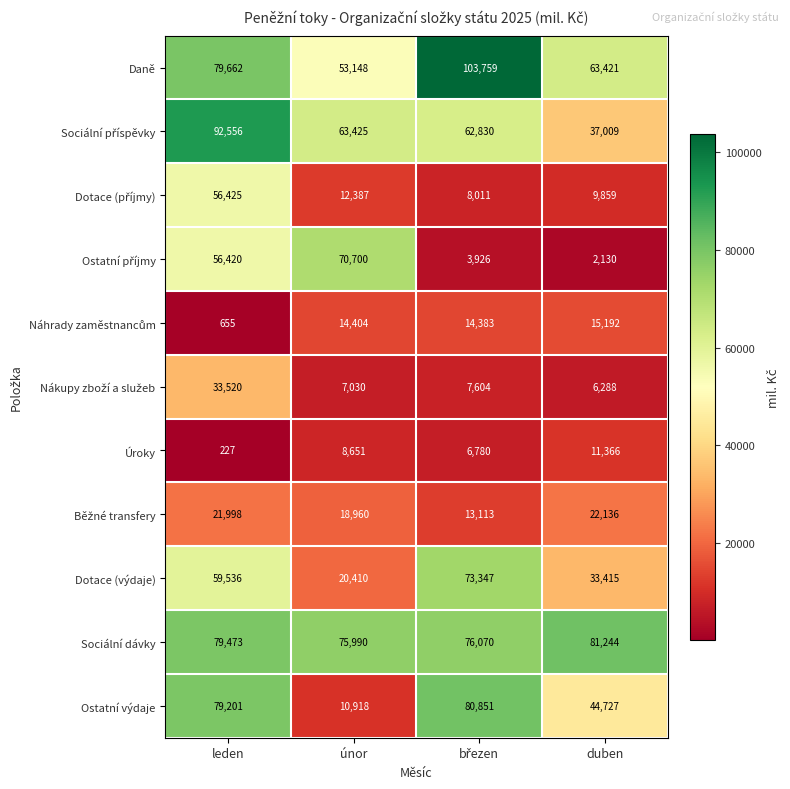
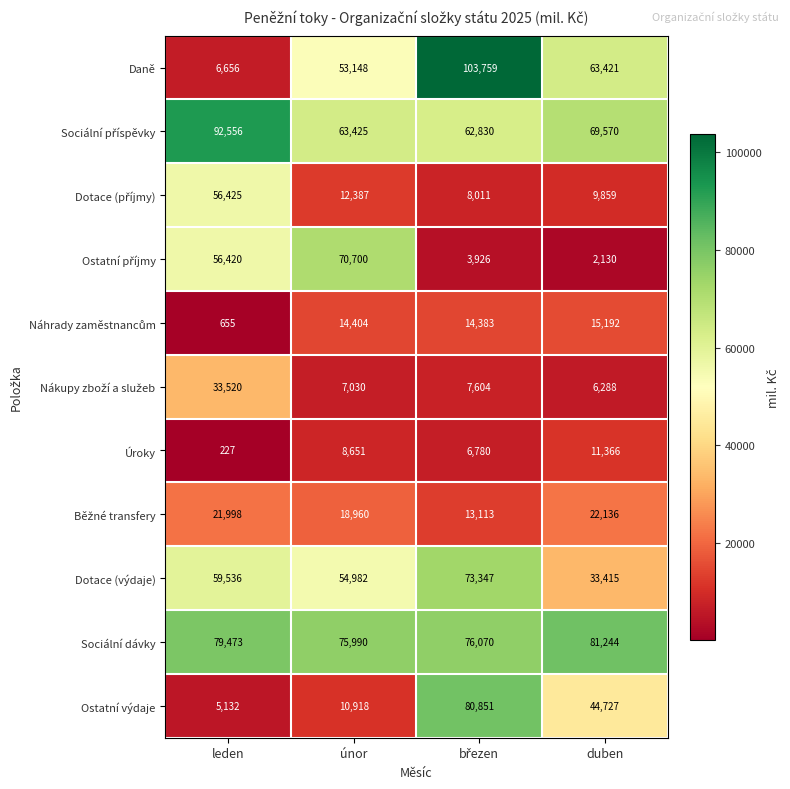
Daně, leden: 79,662 -> 6,656
Sociální příspěvky, duben: 37,009 -> 69,570
Dotace (výdaje), únor: 20,410 -> 54,982
Ostatní výdaje, leden: 79,201 -> 5,132
